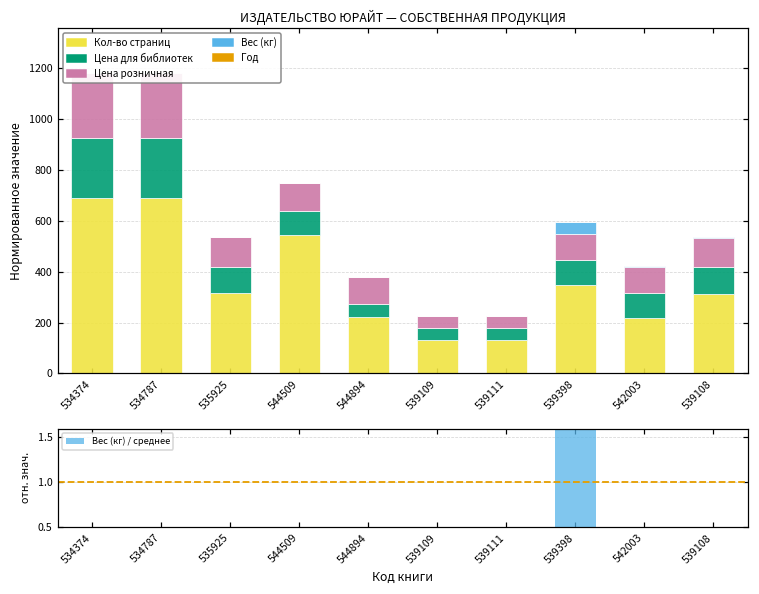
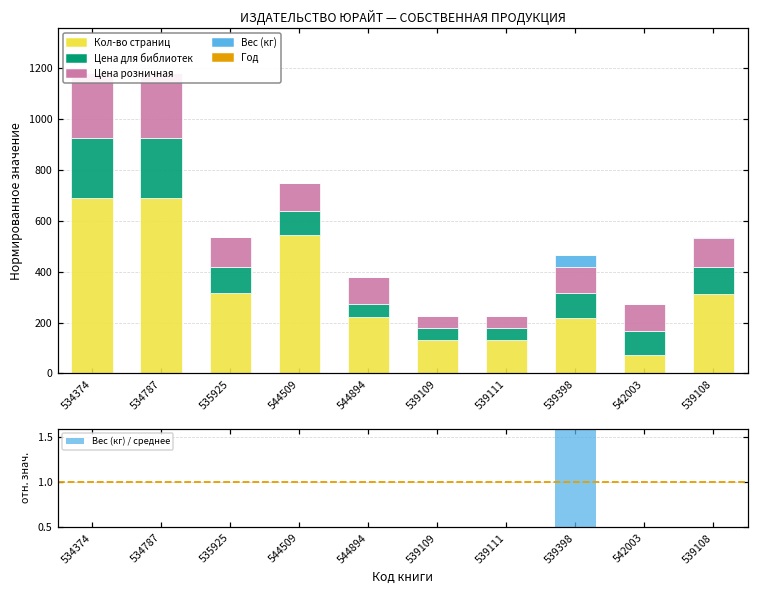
ИЗДАТЕЛЬСТВО ЮРАЙТ — СОБСТВЕННАЯ ПРОДУКЦИЯ, Кол-во страниц, 539398: 350 -> 220
ИЗДАТЕЛЬСТВО ЮРАЙТ — СОБСТВЕННАЯ ПРОДУКЦИЯ, Кол-во страниц, 542003: 220 -> 70
